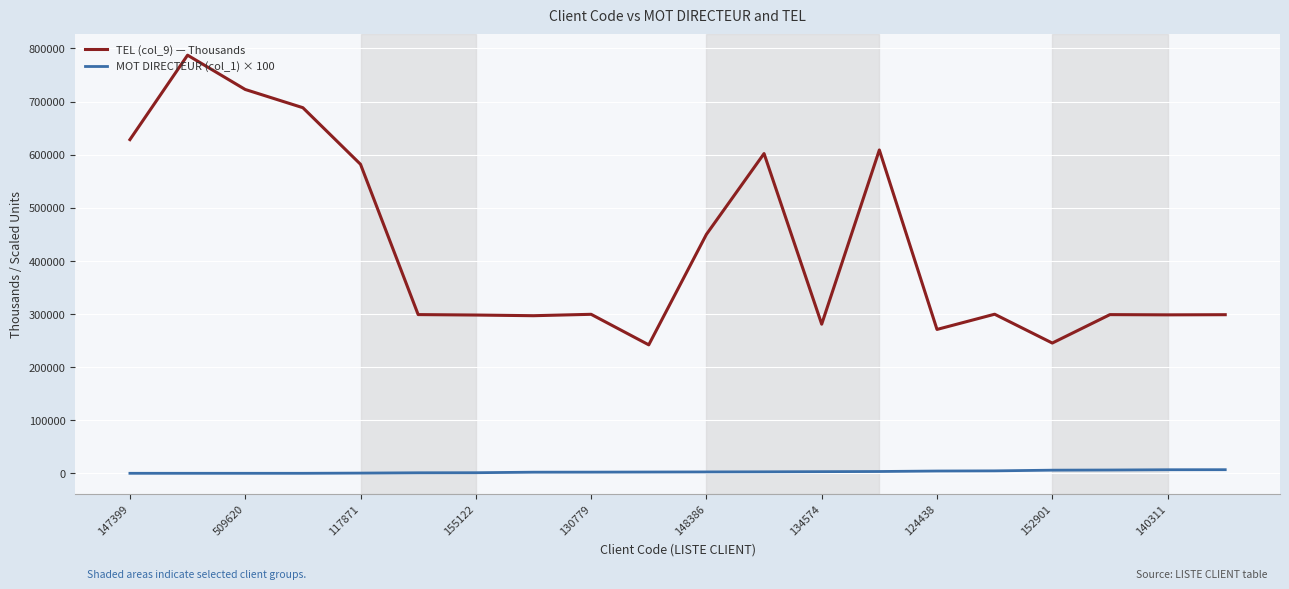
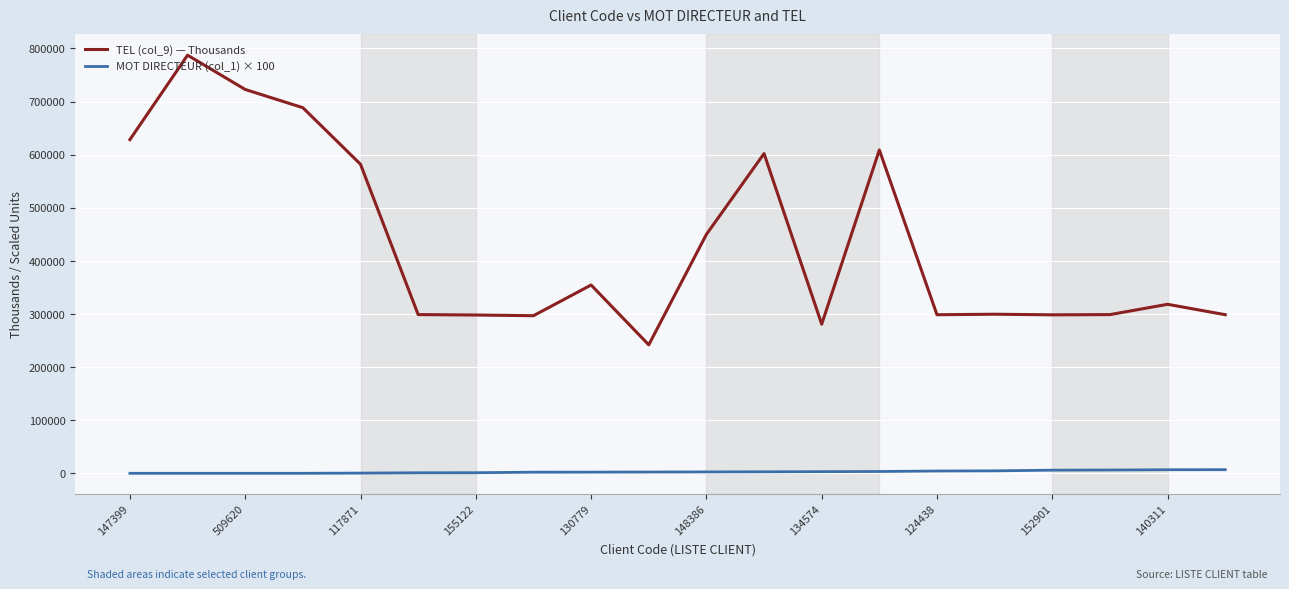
TEL (col_9) — Thousands, 130779: 300000 -> 350000
TEL (col_9) — Thousands, 124438: 270000 -> 300000
TEL (col_9) — Thousands, 152901: 250000 -> 300000
TEL (col_9) — Thousands, 140311: 300000 -> 320000
